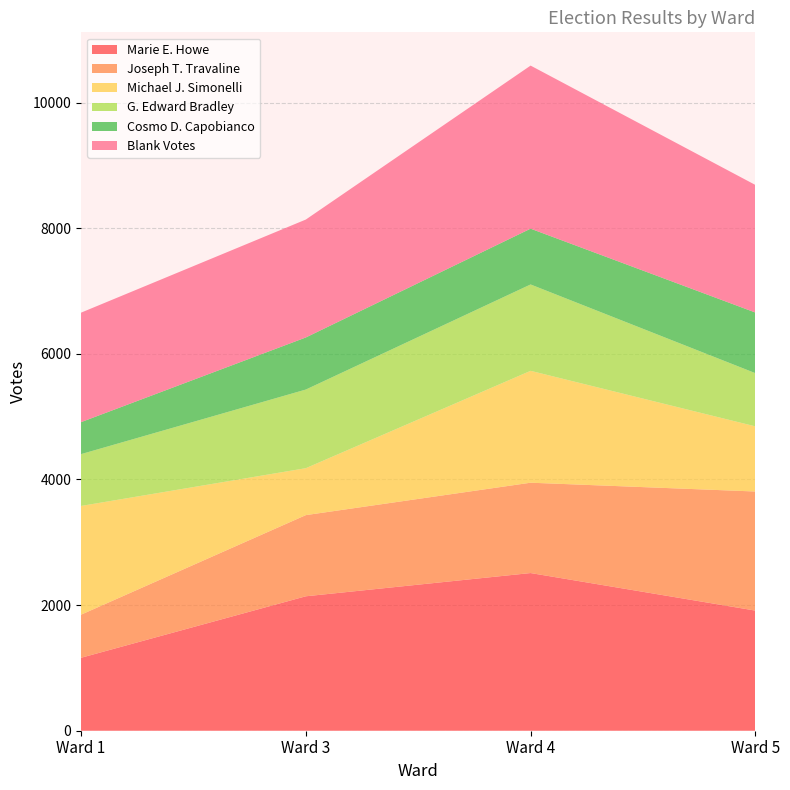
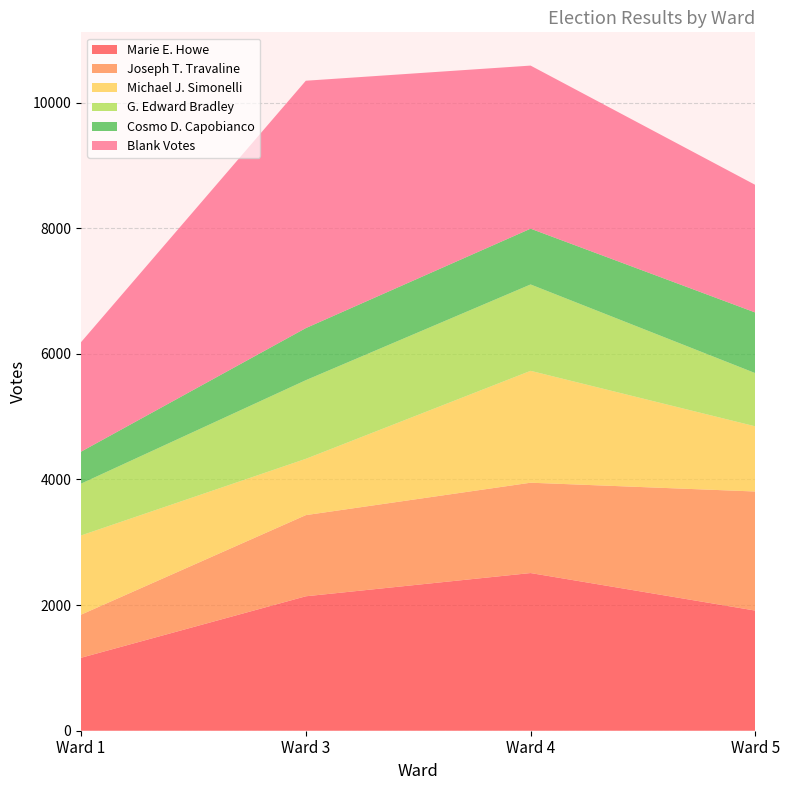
Michael J. Simonelli, Ward 1: 1700 -> 1300
Michael J. Simonelli, Ward 3: 700 -> 900
Blank Votes, Ward 3: 1900 -> 3900
